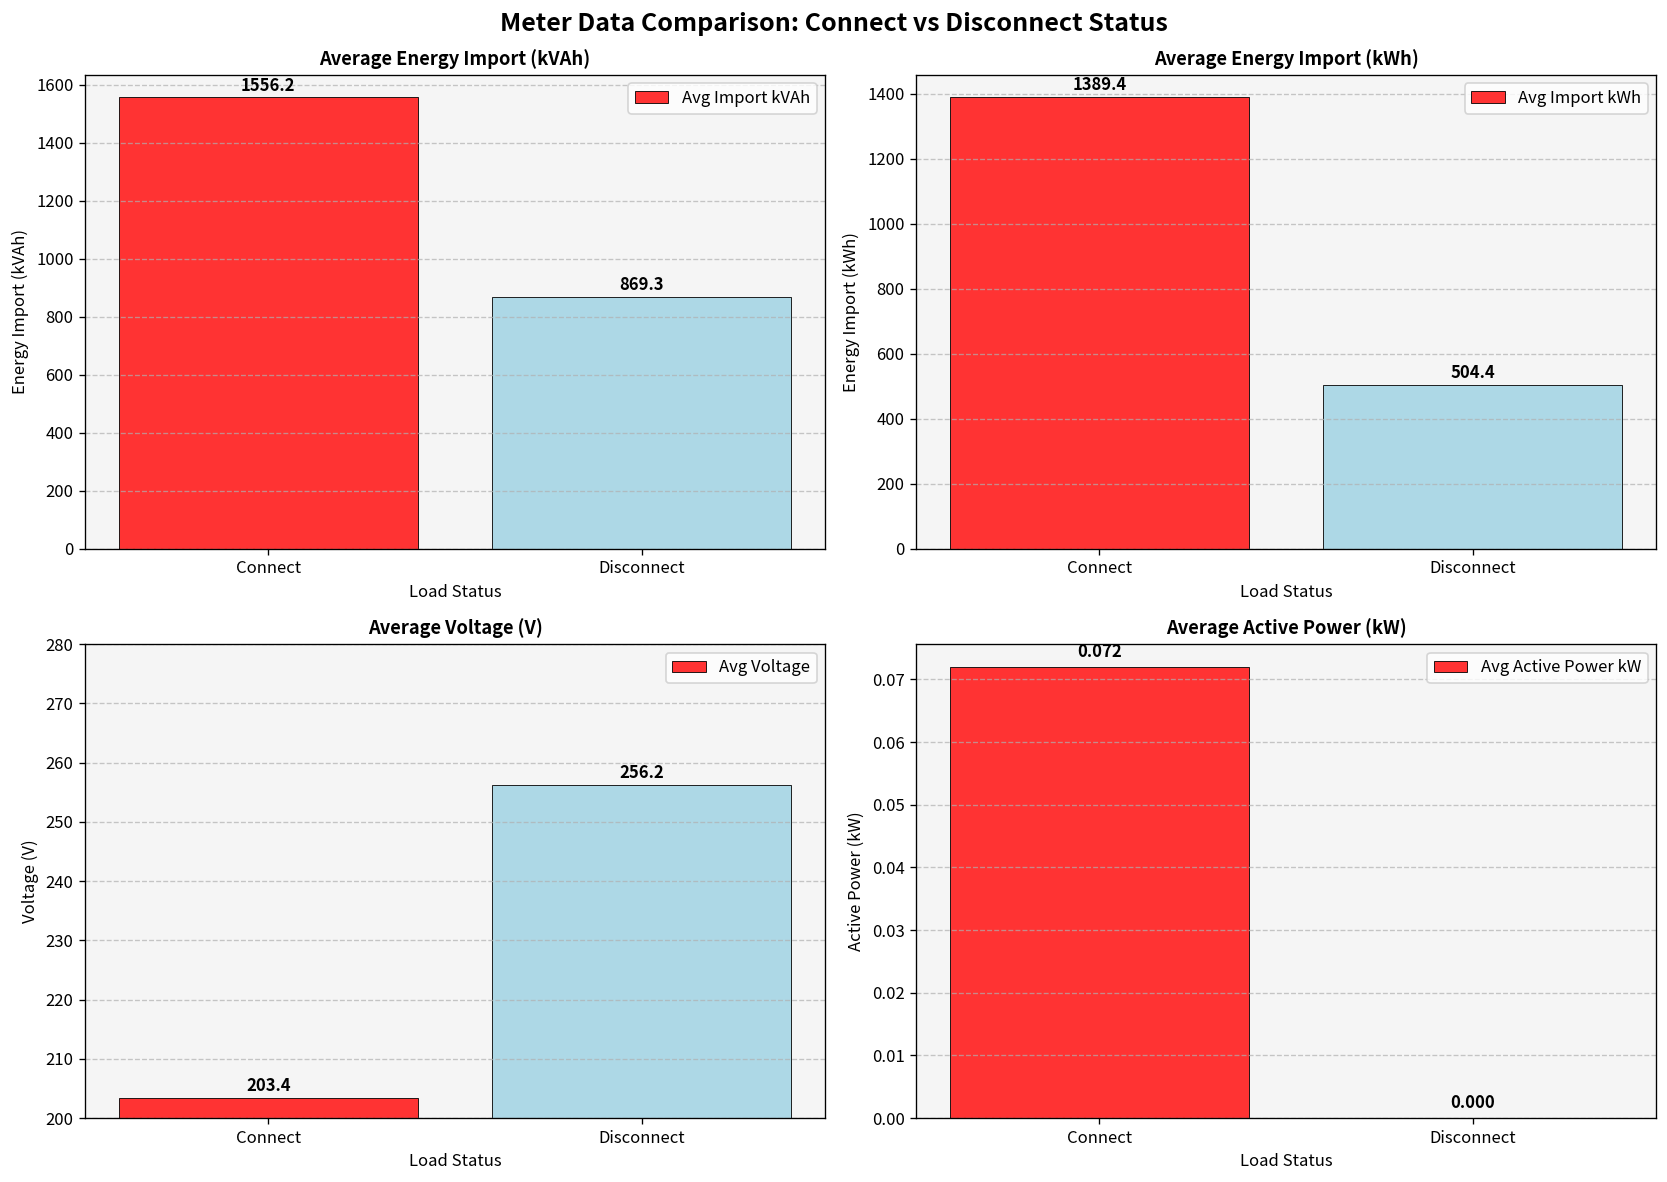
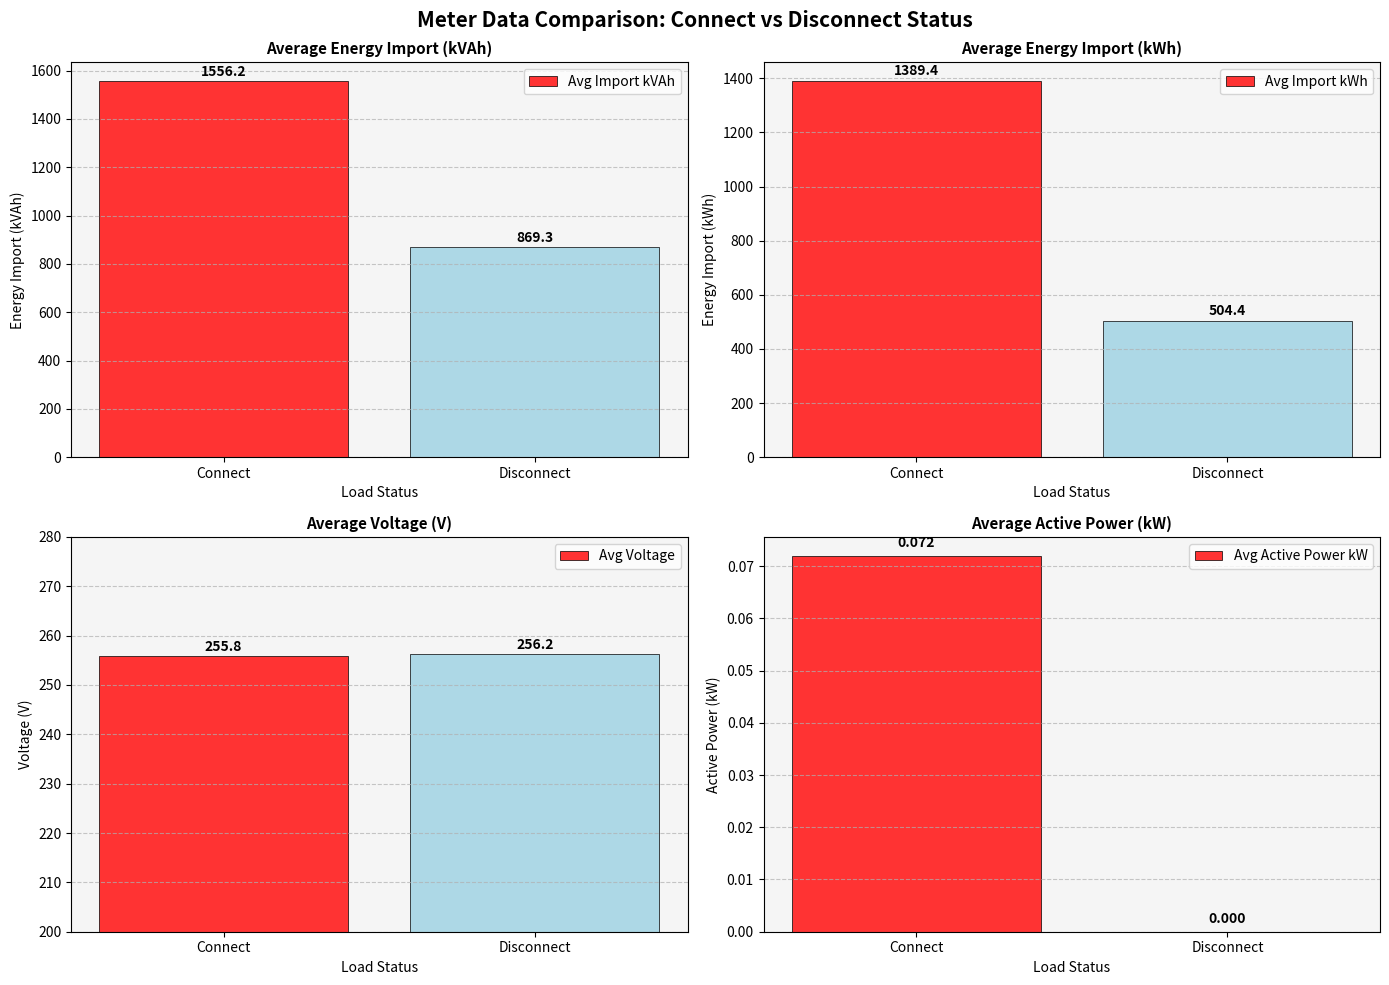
Average Voltage (V), Connect: 203.4 -> 255.8
